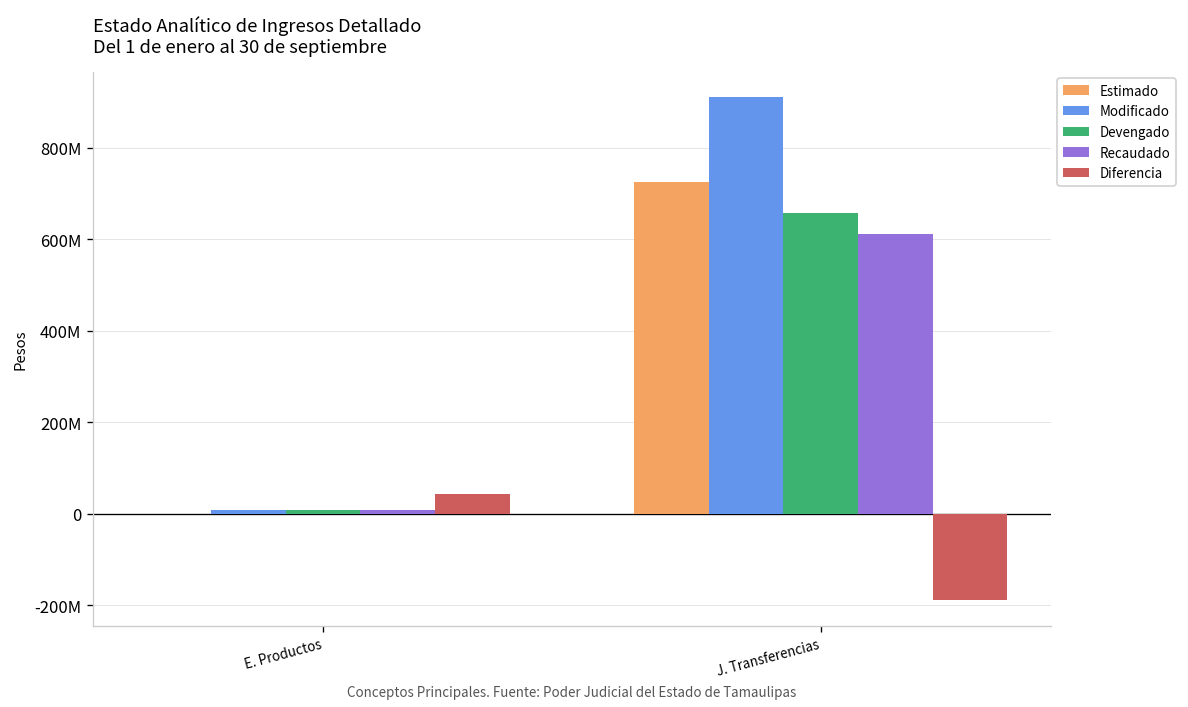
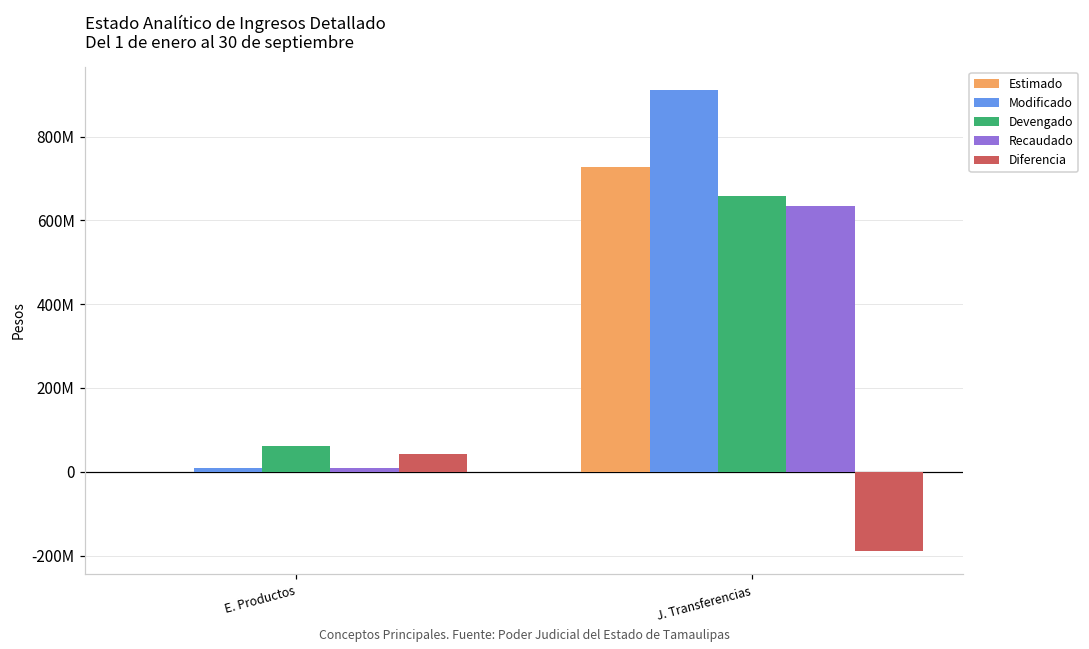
Devengado, E. Productos: 10000000 -> 60000000
Recaudado, J. Transferencias: 610000000 -> 630000000
